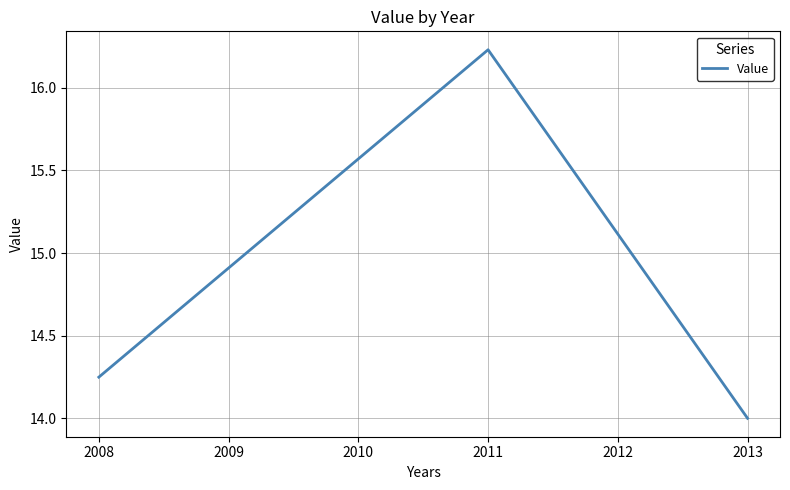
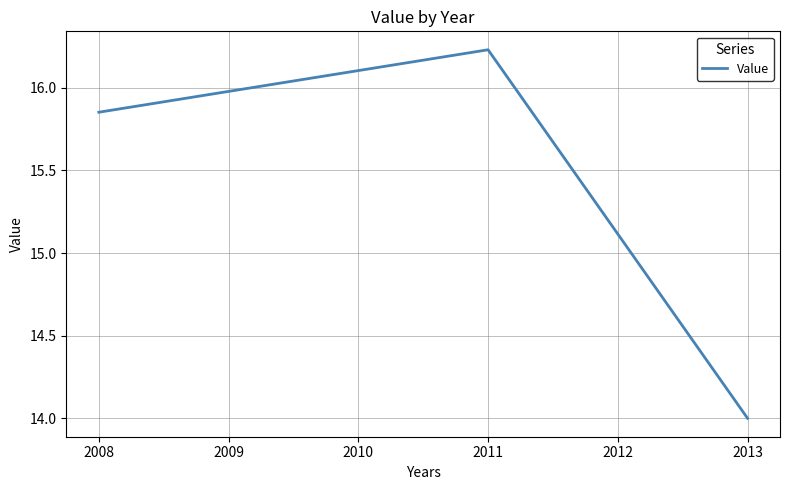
2008: 14.25 -> 15.85
